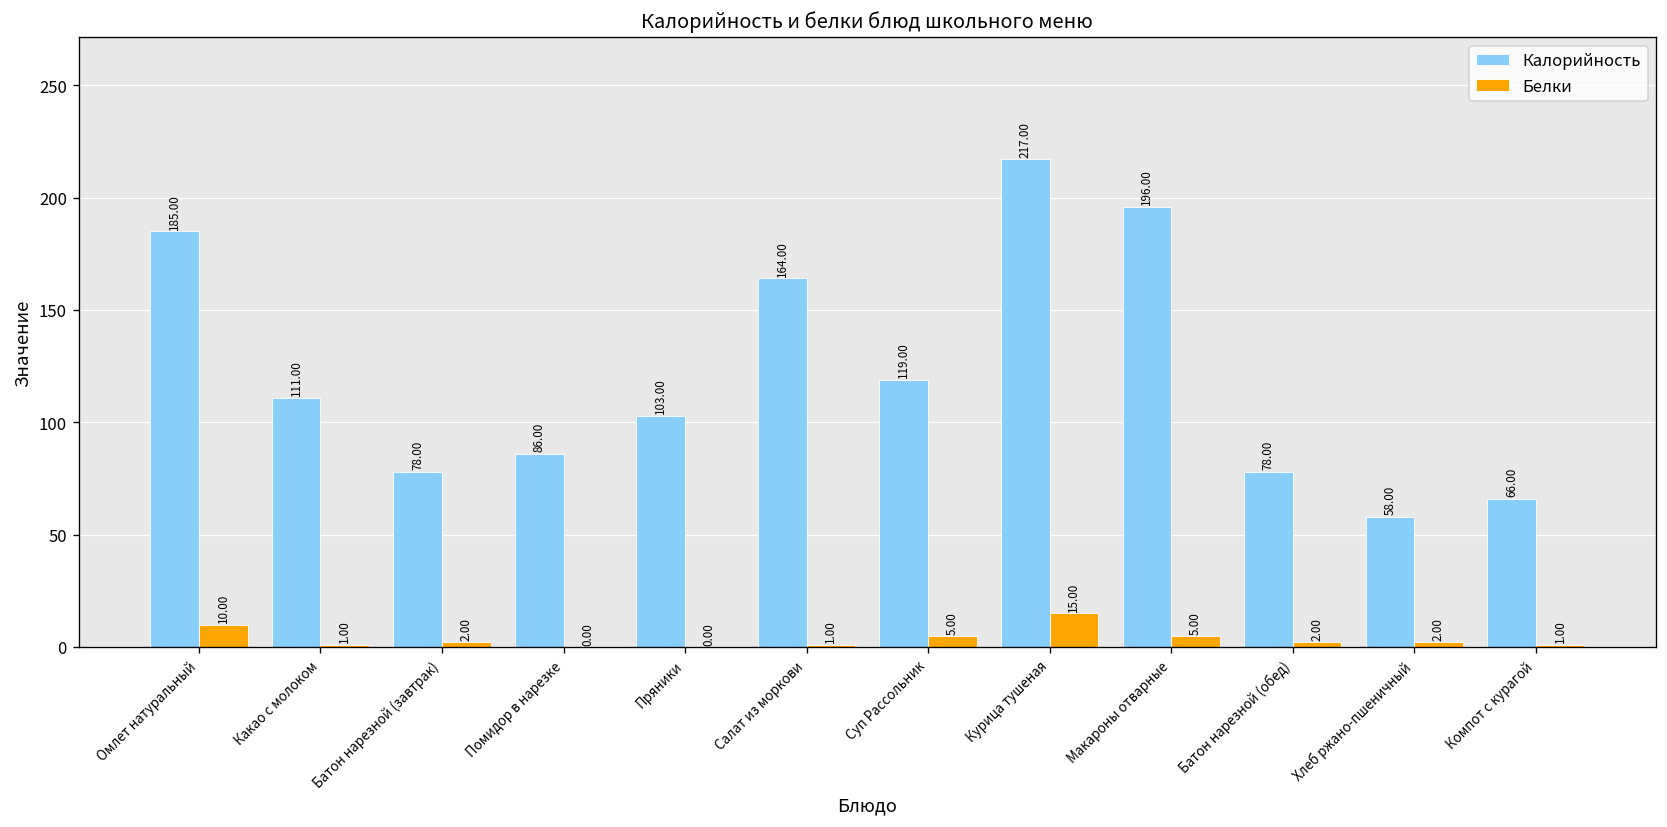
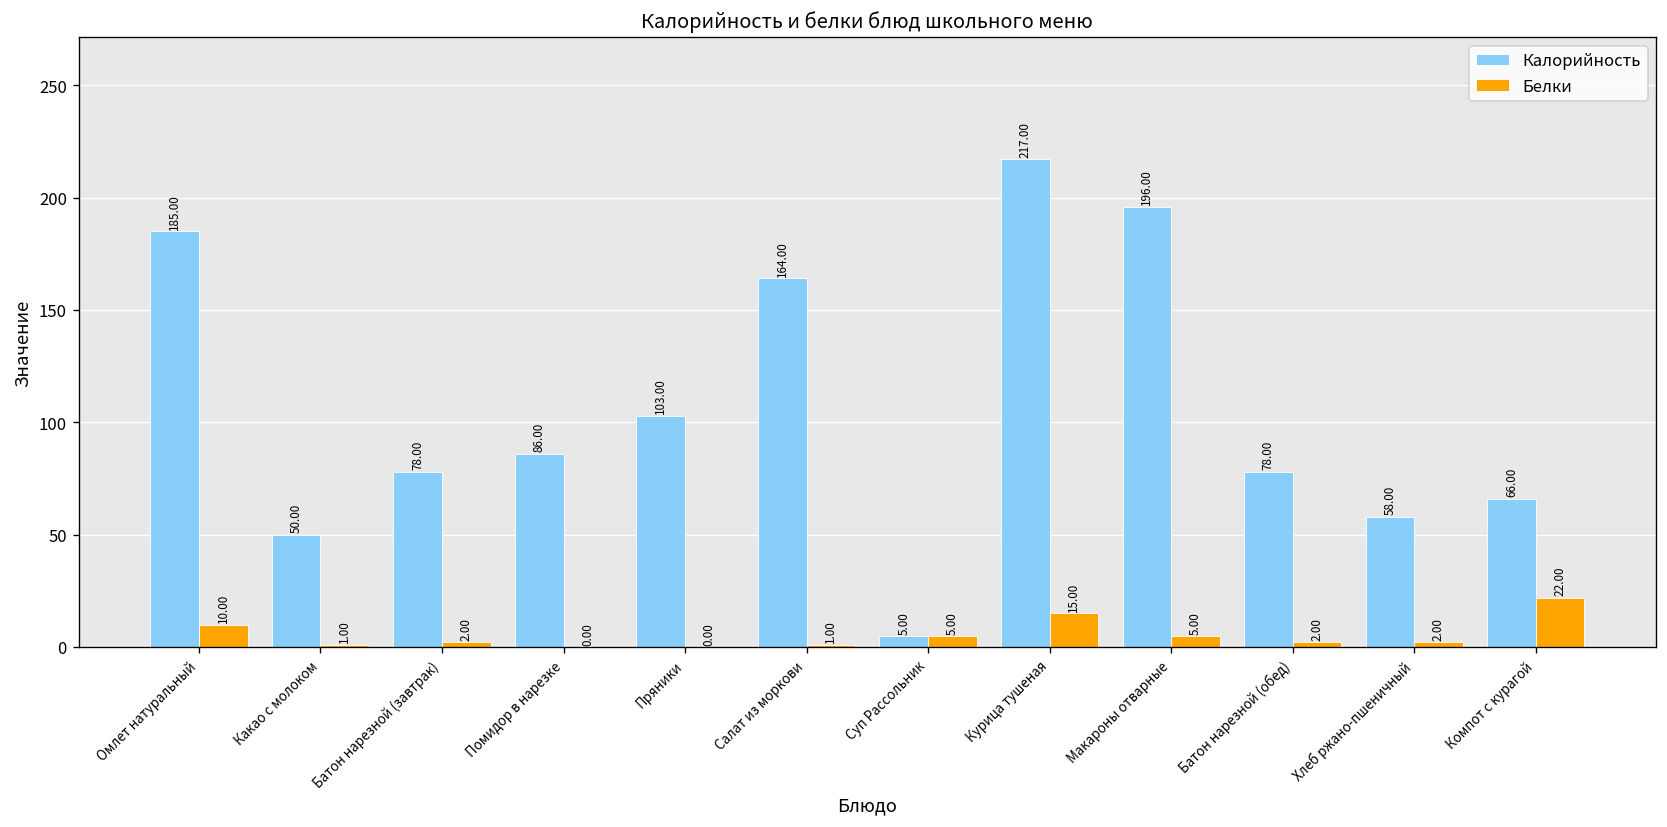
Калорийность, Какао с молоком: 111.00 -> 50.00
Калорийность, Суп Рассольник: 119.00 -> 5.00
Белки, Компот с курагой: 1.00 -> 22.00
